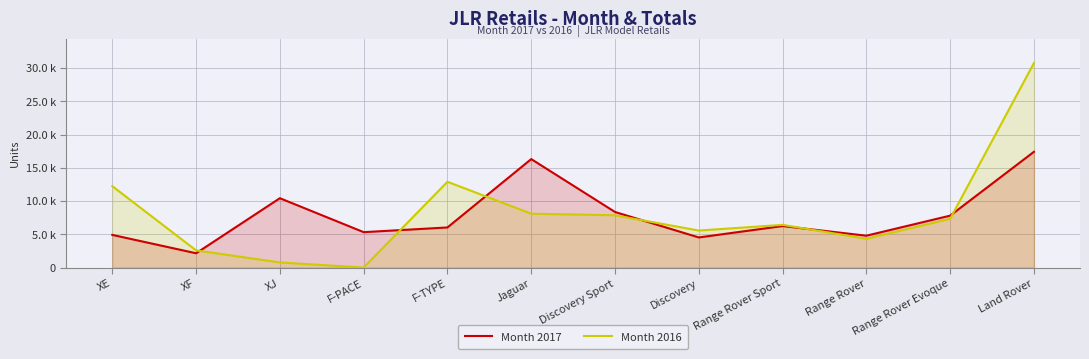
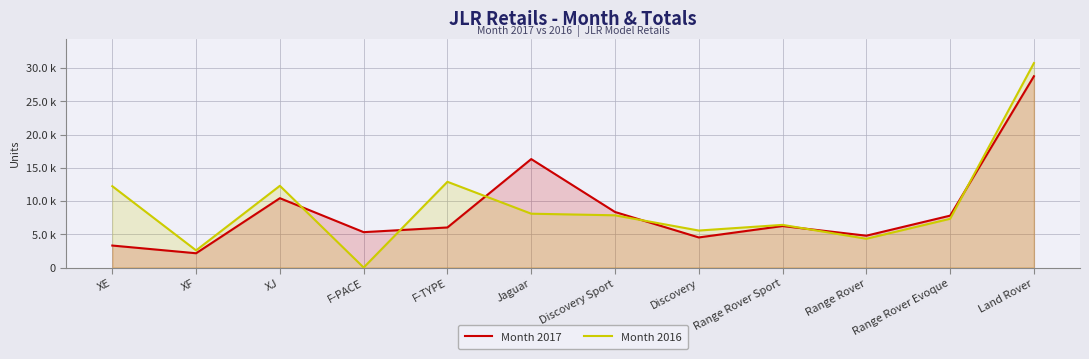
Month 2017, XE: 5000 -> 3000
Month 2016, XJ: 1000 -> 12000
Month 2017, Land Rover: 17000 -> 29000
